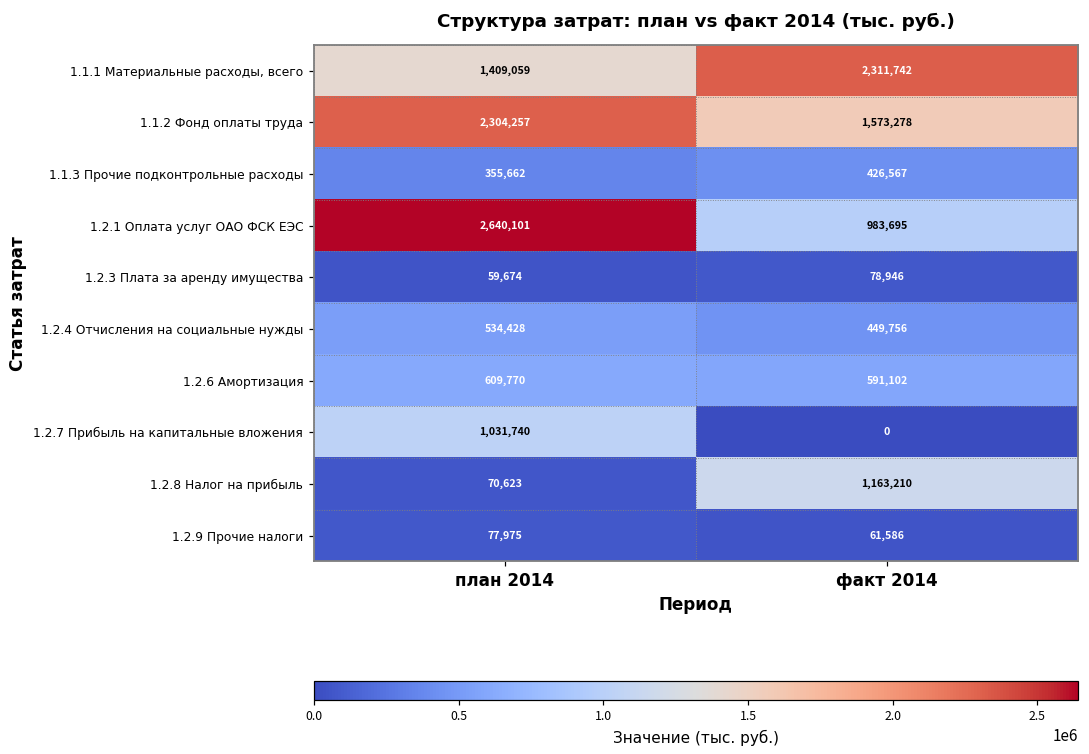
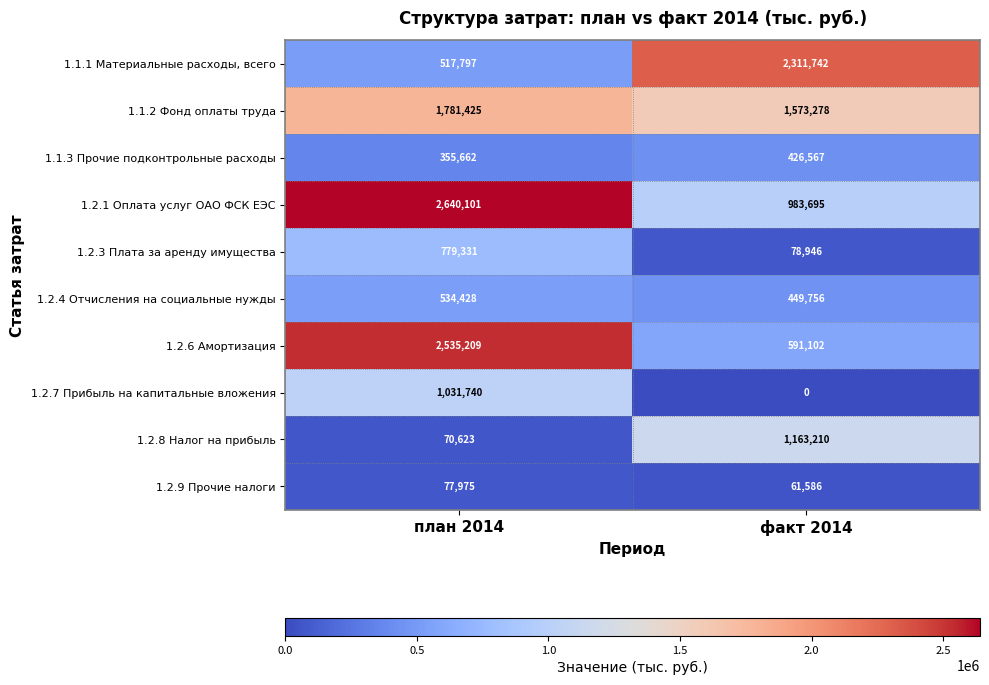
1.1.1 Материальные расходы, всего, план 2014: 1,409,059 -> 517,797
1.1.2 Фонд оплаты труда, план 2014: 2,304,257 -> 1,781,425
1.2.3 Плата за аренду имущества, план 2014: 59,674 -> 779,331
1.2.6 Амортизация, план 2014: 609,770 -> 2,535,209
